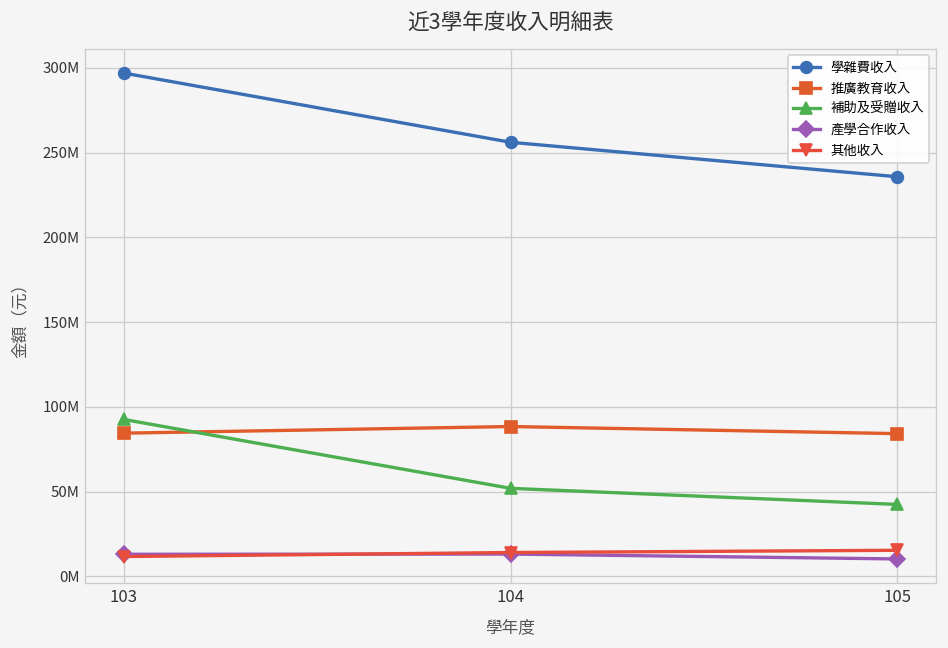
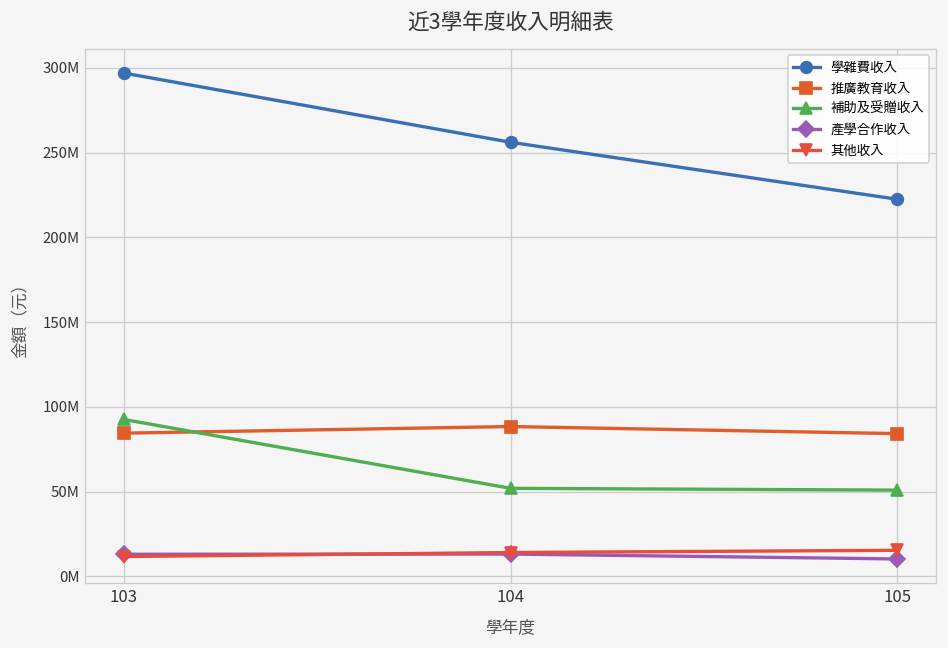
學雜費收入, 105: 236000000 -> 222000000
補助及受贈收入, 105: 42000000 -> 51000000
